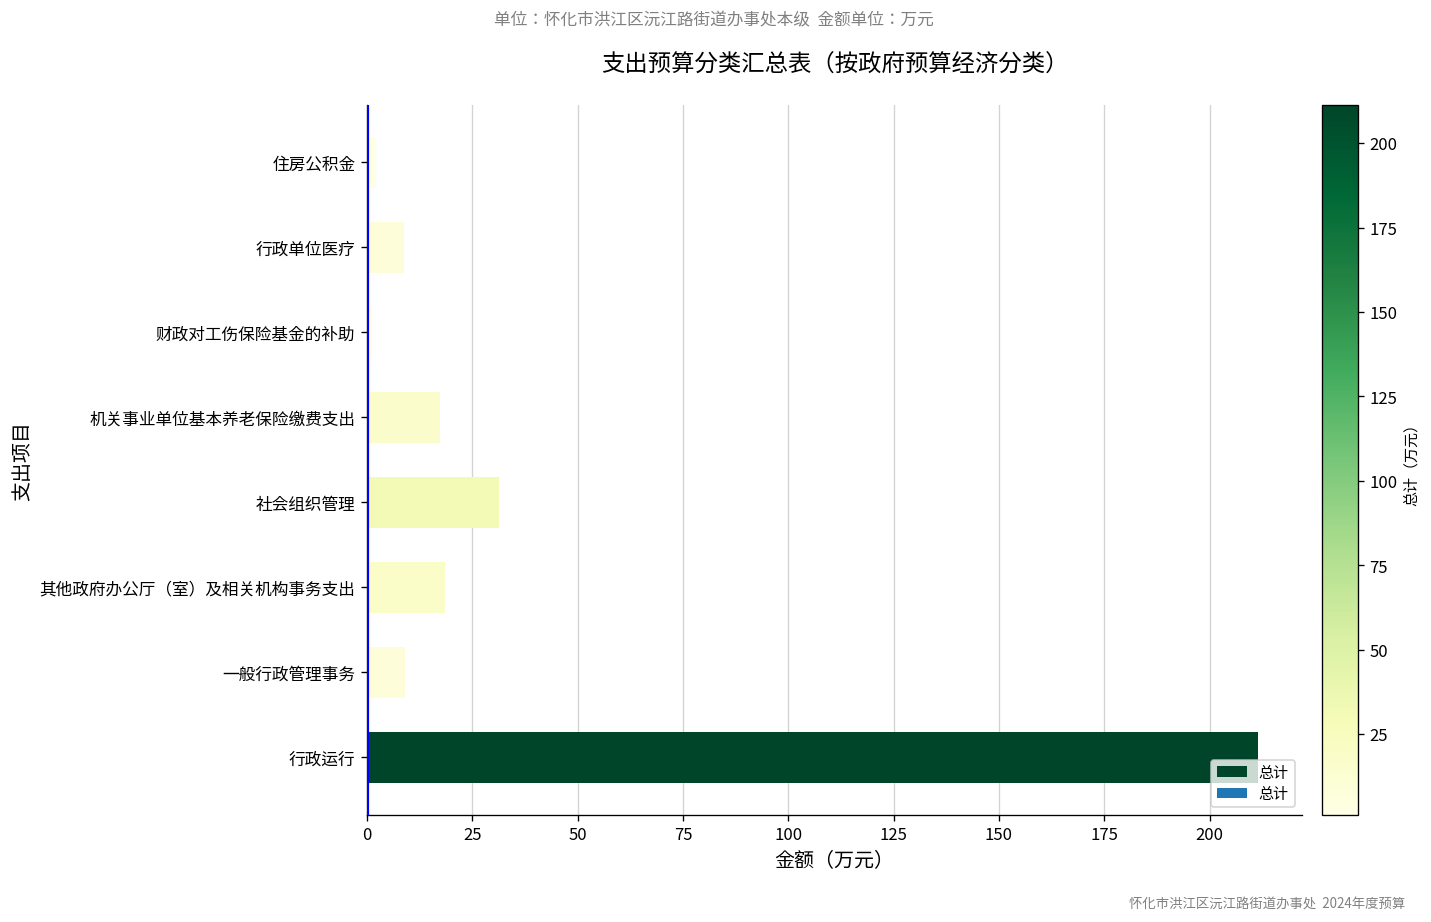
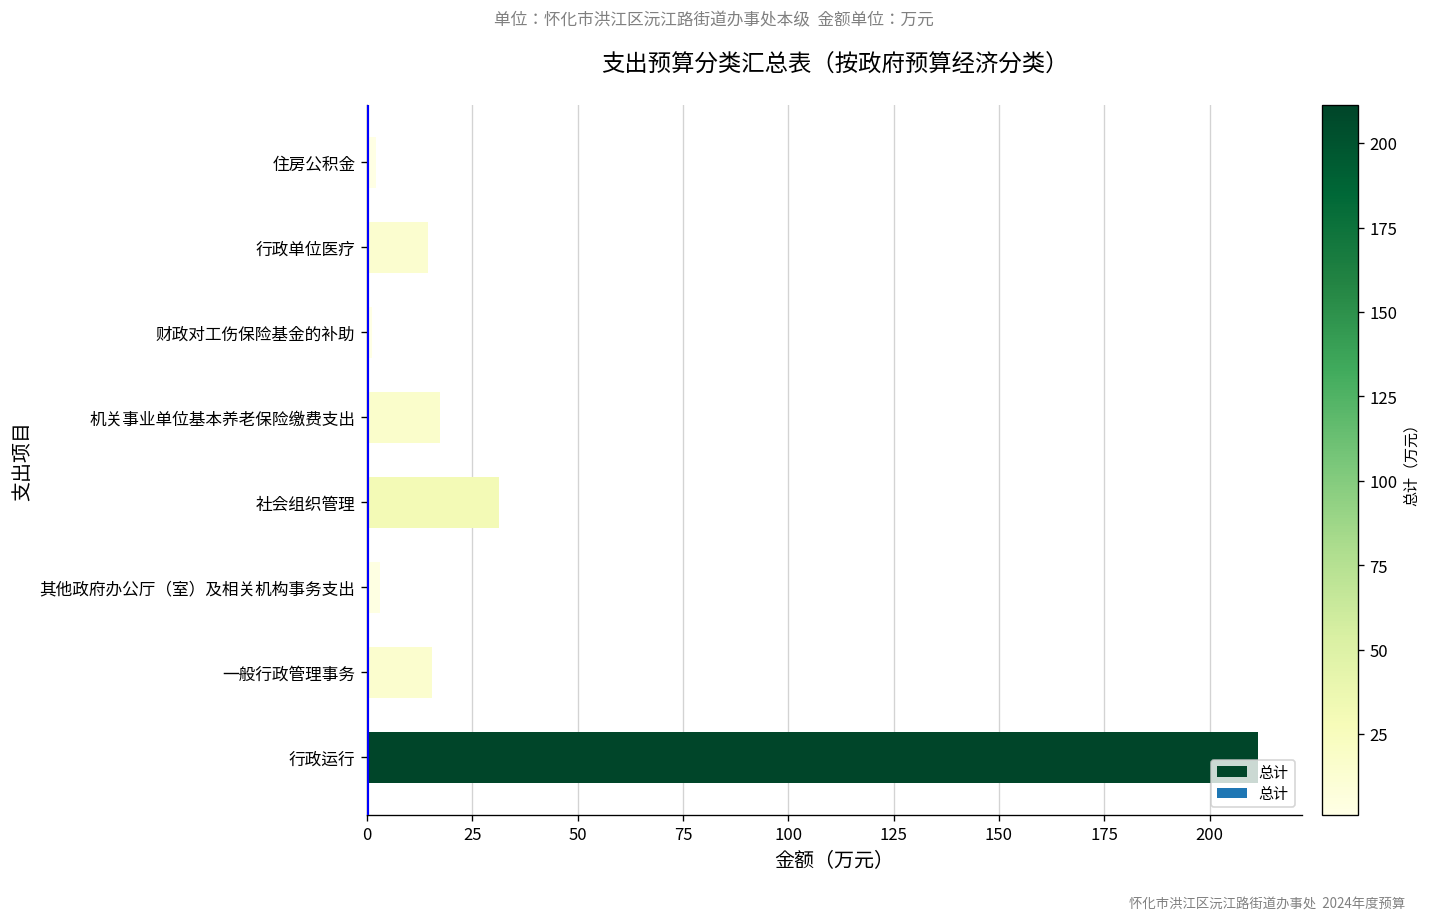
行政单位医疗: 9 -> 15
其他政府办公厅（室）及相关机构事务支出: 19 -> 3
一般行政管理事务: 9 -> 15
